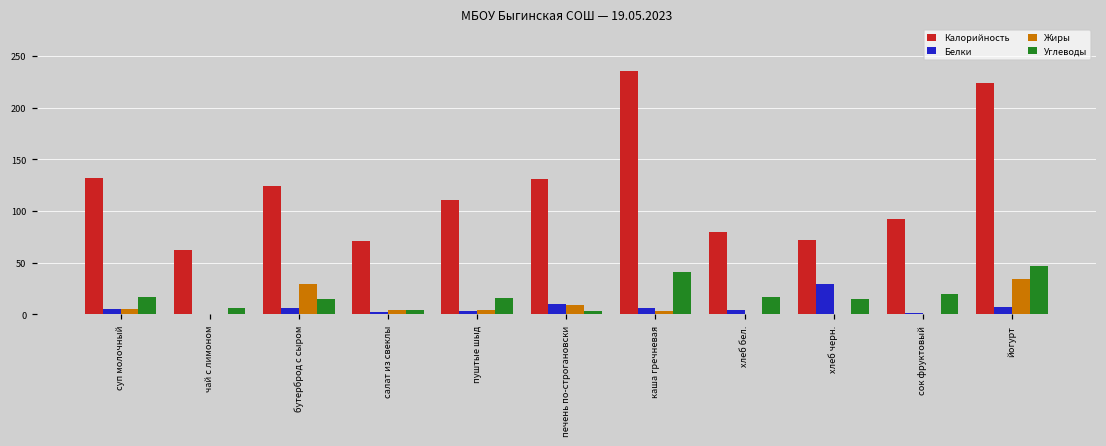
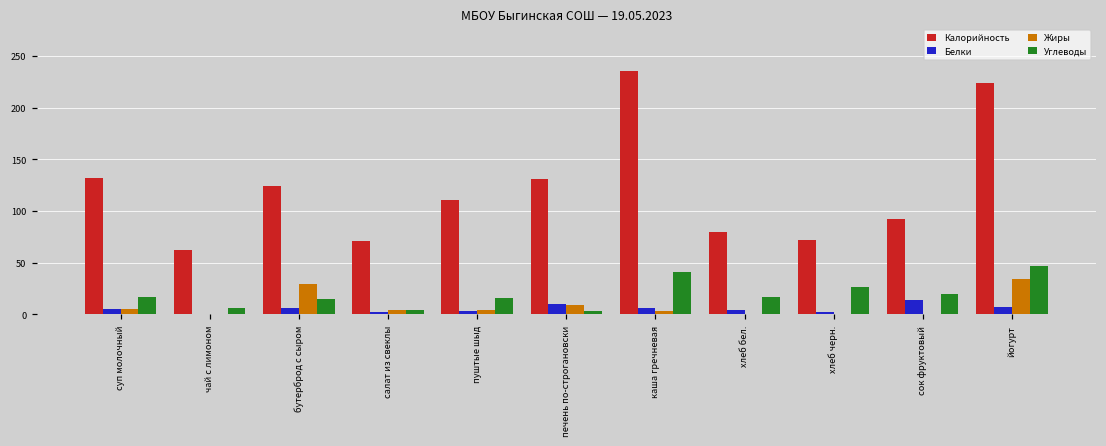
Белки, хлеб черн.: 30 -> 0
Углеводы, хлеб черн.: 20 -> 30
Белки, сок фруктовый: 0 -> 10
